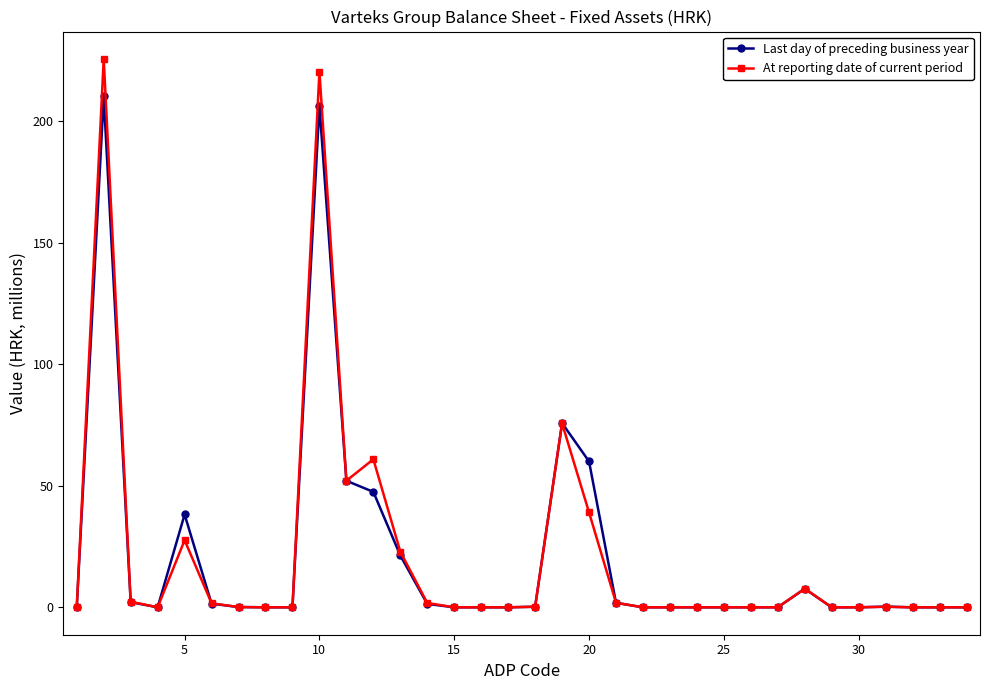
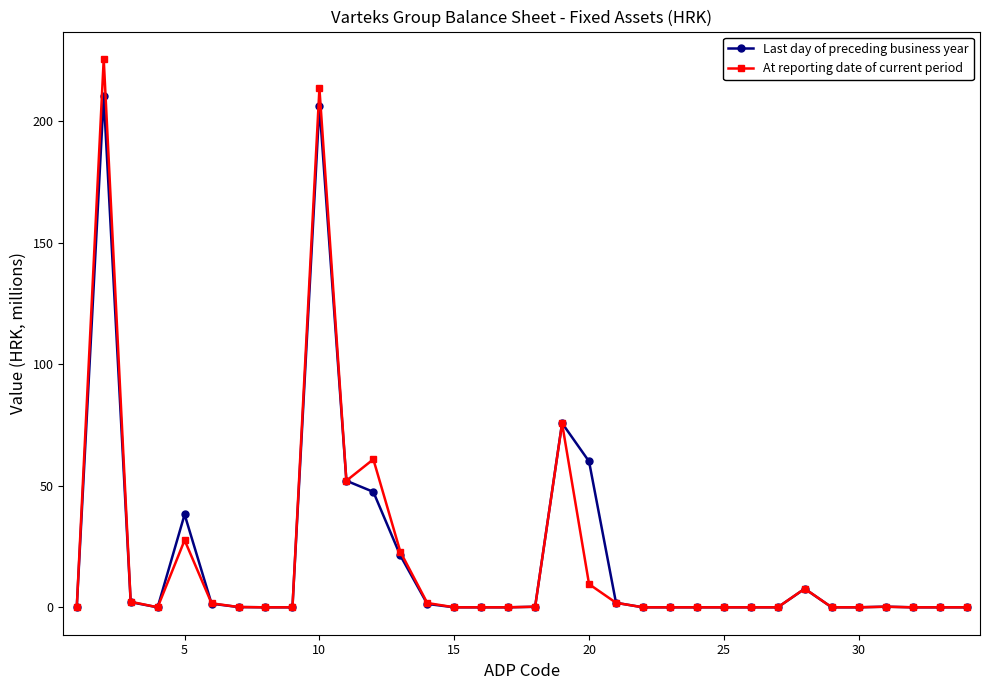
At reporting date of current period, 10: 220 -> 214
At reporting date of current period, 20: 39 -> 10
